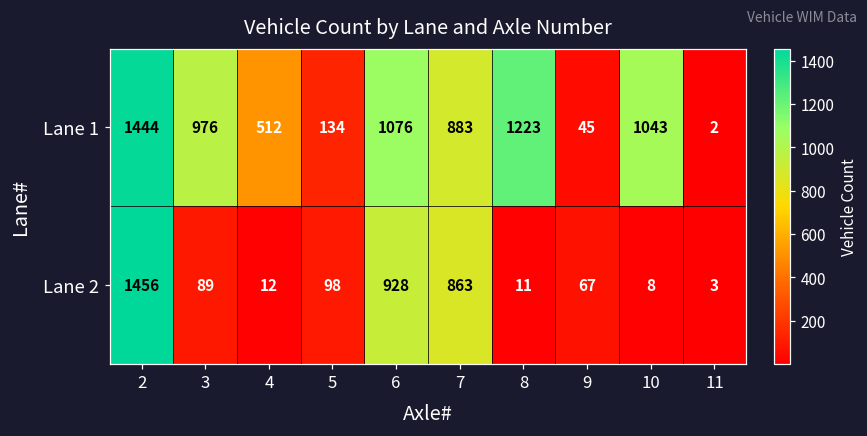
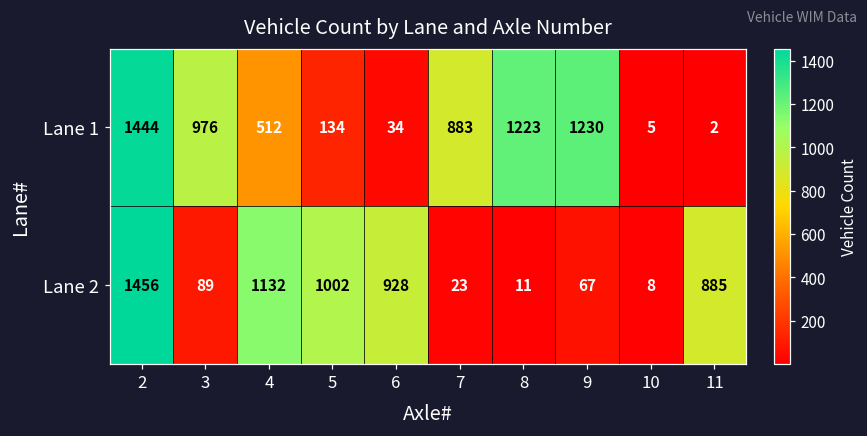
Lane 1, 6: 1076 -> 34
Lane 1, 9: 45 -> 1230
Lane 1, 10: 1043 -> 5
Lane 2, 4: 12 -> 1132
Lane 2, 5: 98 -> 1002
Lane 2, 7: 863 -> 23
Lane 2, 11: 3 -> 885
